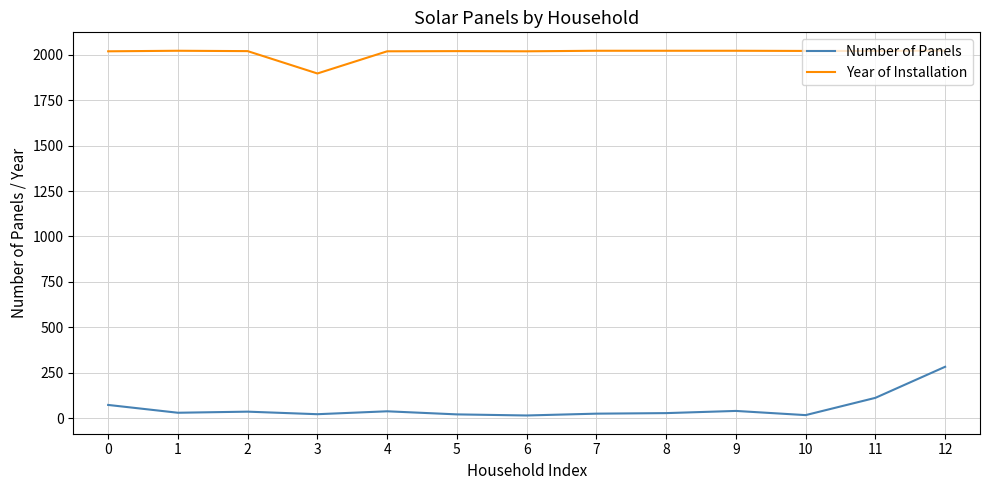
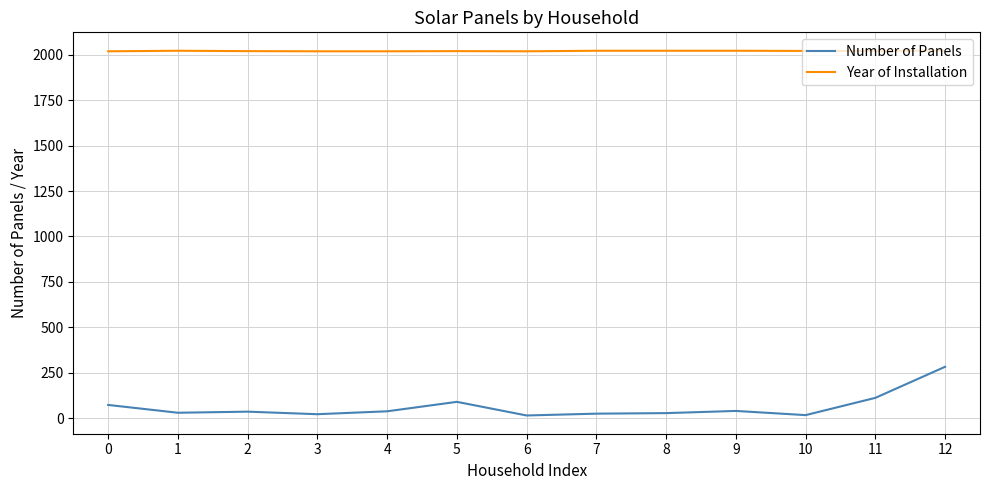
Year of Installation, 3: 1900 -> 2020
Number of Panels, 5: 20 -> 90
